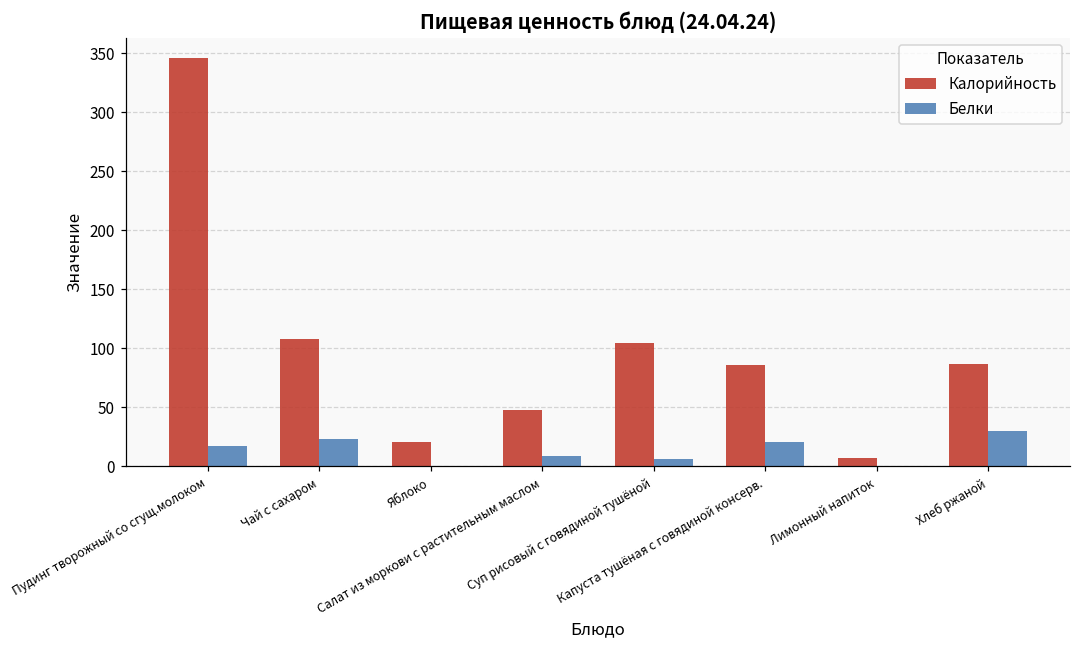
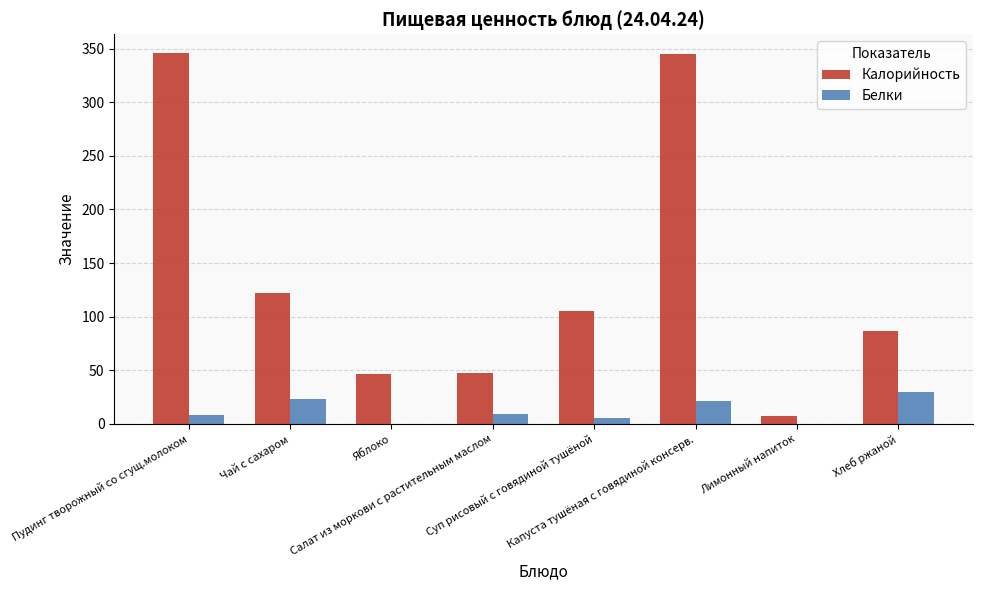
Белки, Пудинг творожный со сгущ.молоком: 17 -> 8
Калорийность, Чай с сахаром: 108 -> 122
Калорийность, Яблоко: 21 -> 47
Калорийность, Капуста тушёная с говядиной консерв.: 86 -> 345
